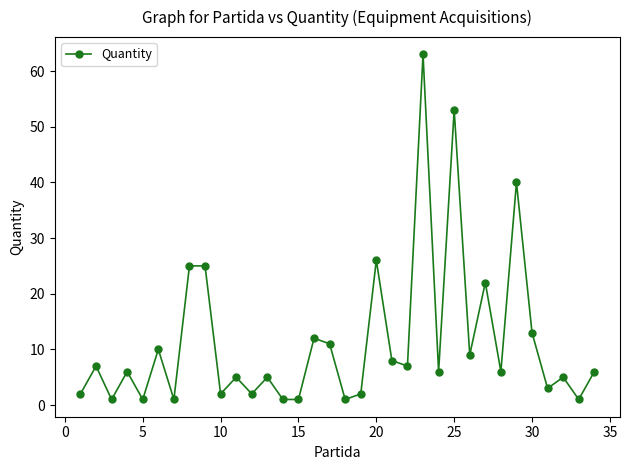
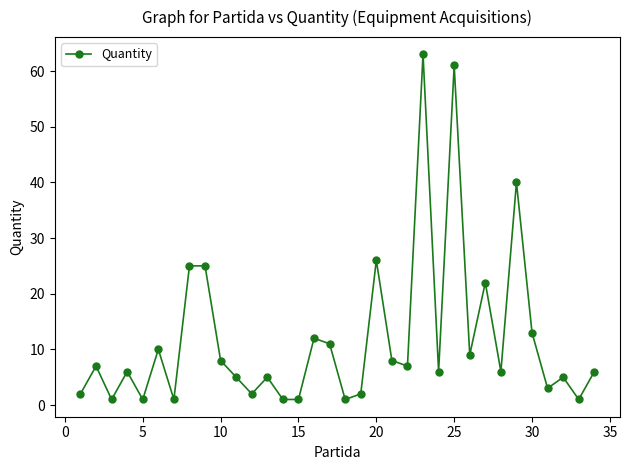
10: 2 -> 8
25: 53 -> 61
